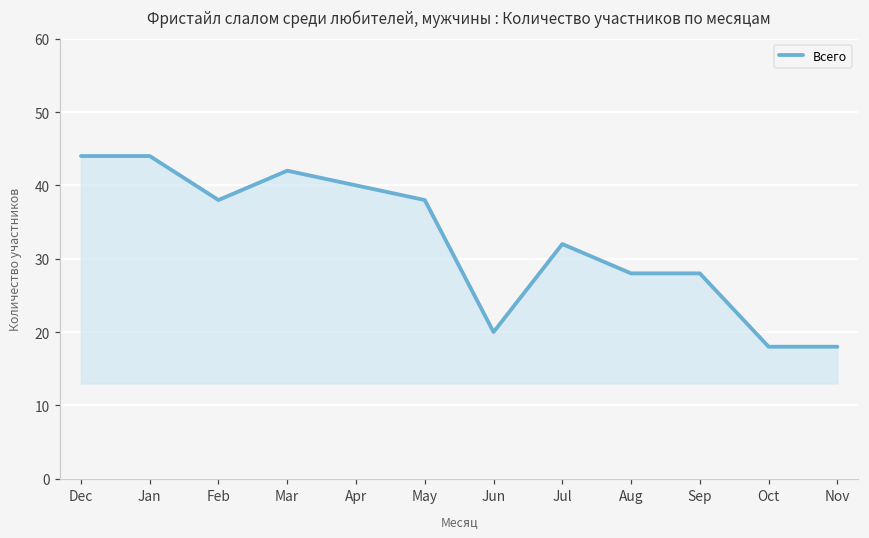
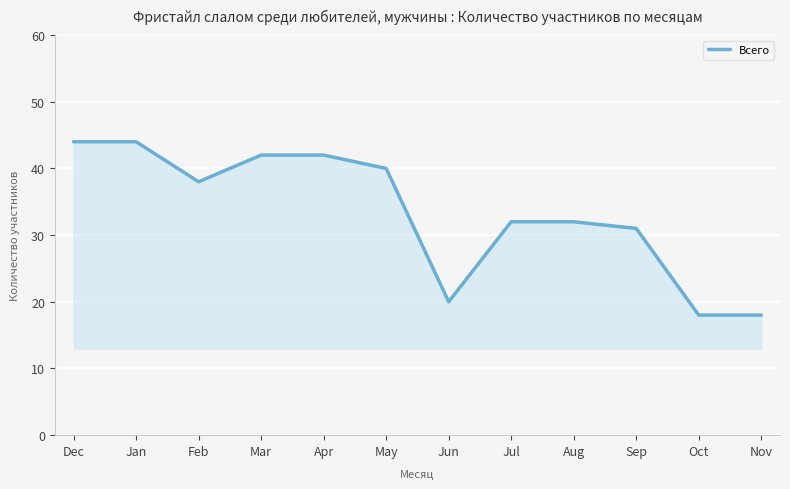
Apr: 40 -> 42
May: 38 -> 40
Aug: 28 -> 32
Sep: 28 -> 31
